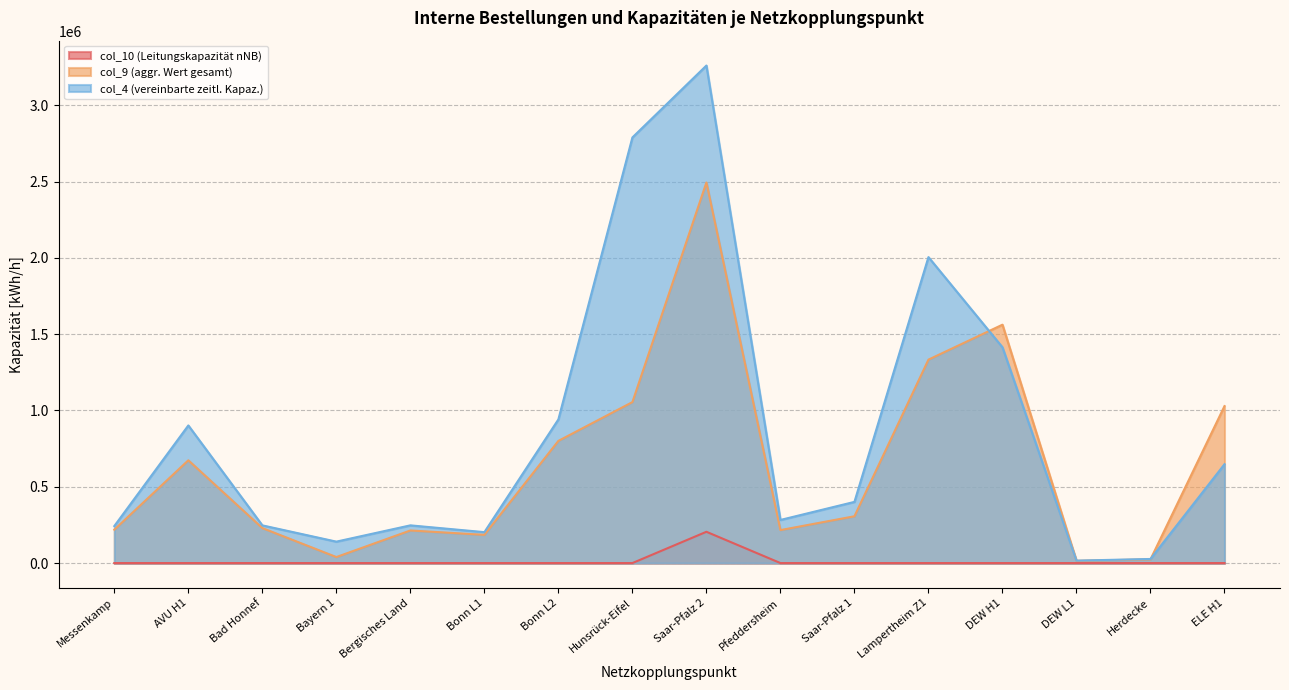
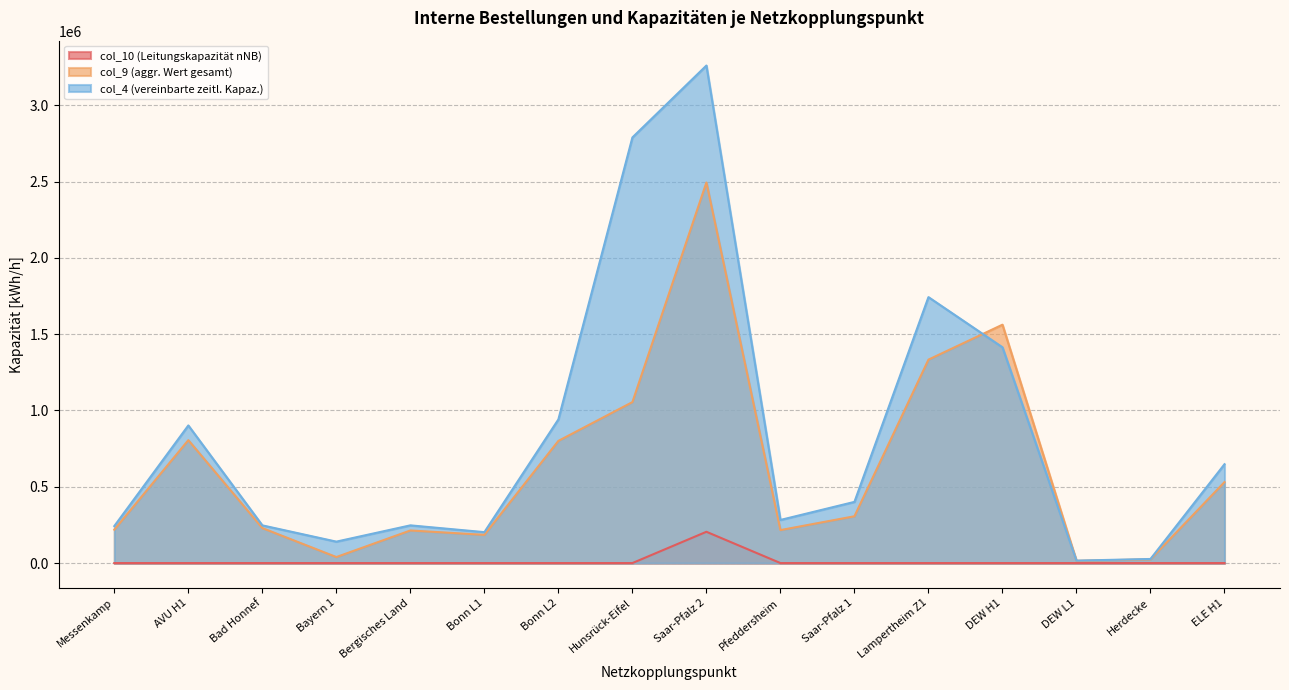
col_9 (aggr. Wert gesamt), AVU H1: 670000 -> 810000
col_4 (vereinbarte zeitl. Kapaz.), Lampertheim Z1: 2000000 -> 1740000
col_9 (aggr. Wert gesamt), ELE H1: 1030000 -> 530000
